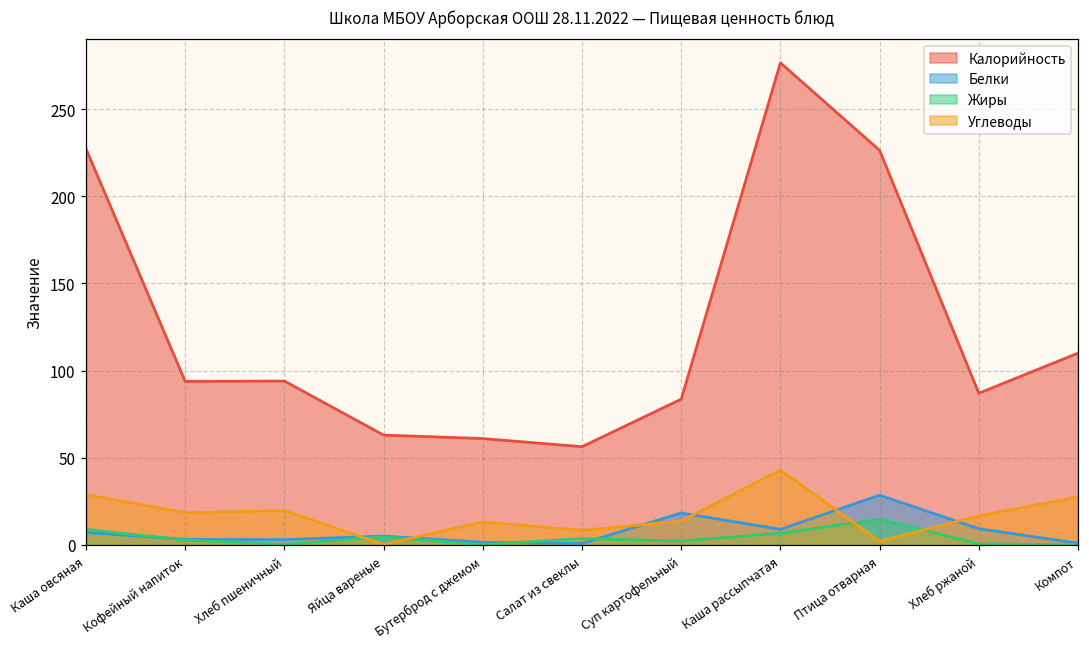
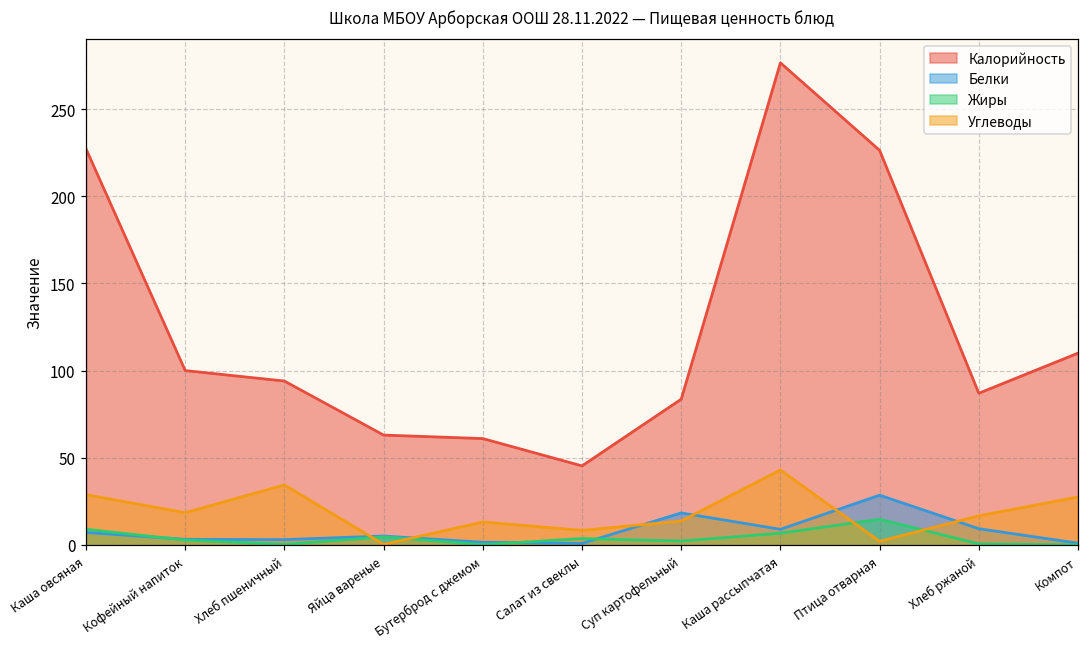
Калорийность, Кофейный напиток: 94 -> 100
Углеводы, Хлеб пшеничный: 20 -> 34
Калорийность, Салат из свеклы: 56 -> 45
